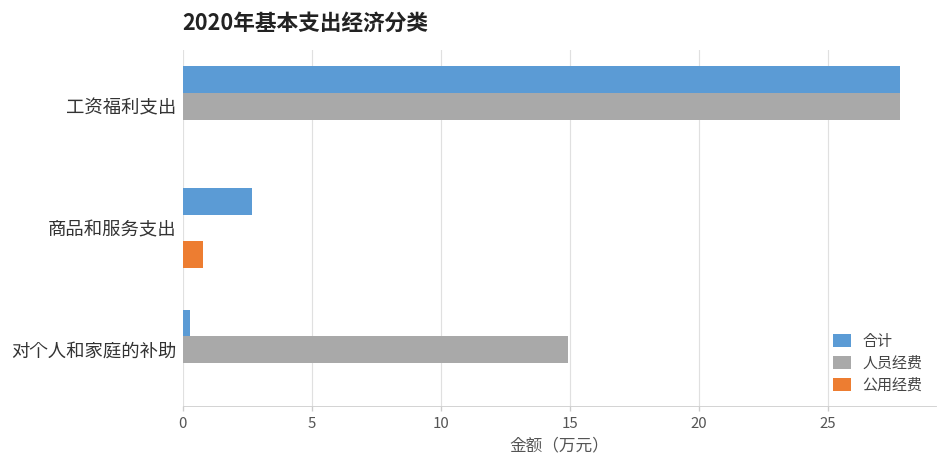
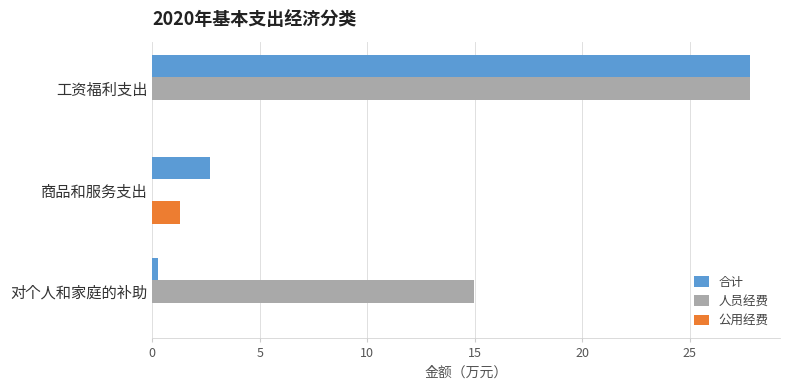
公用经费, 商品和服务支出: 0.8 -> 1.3
